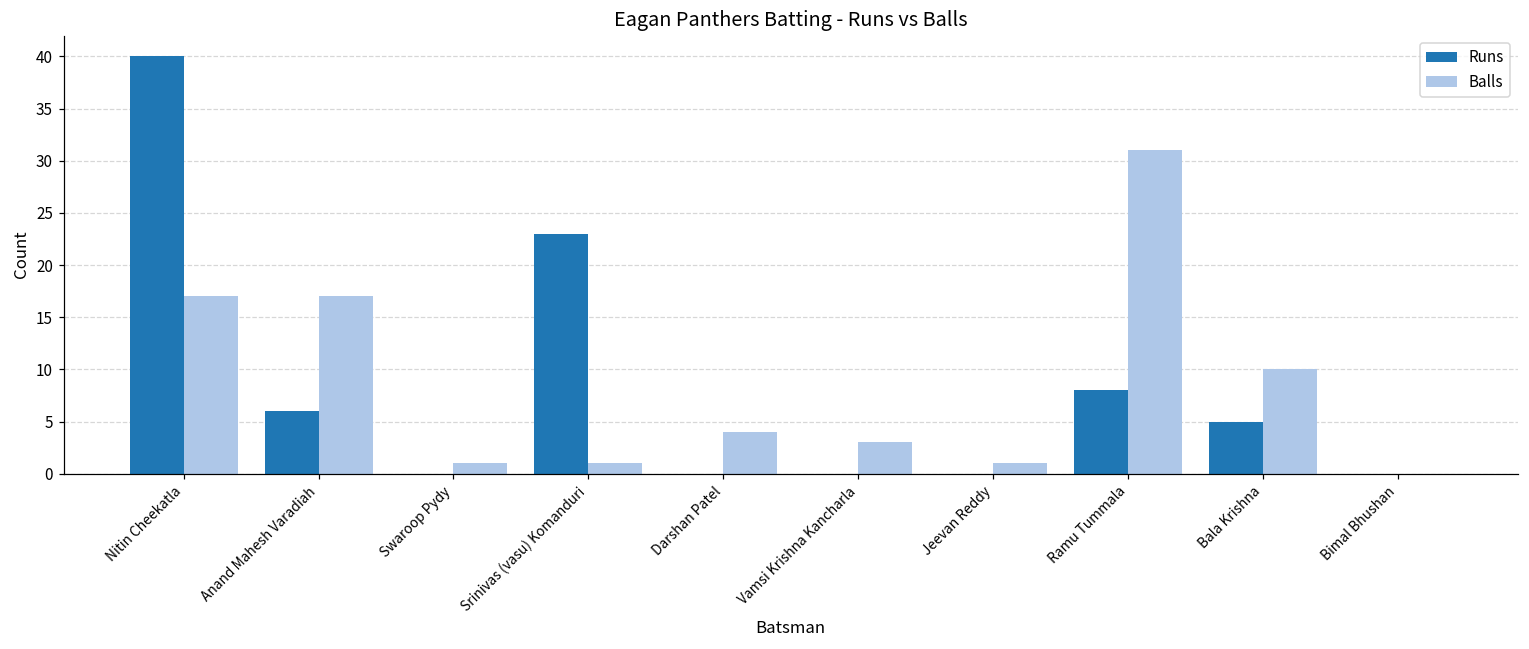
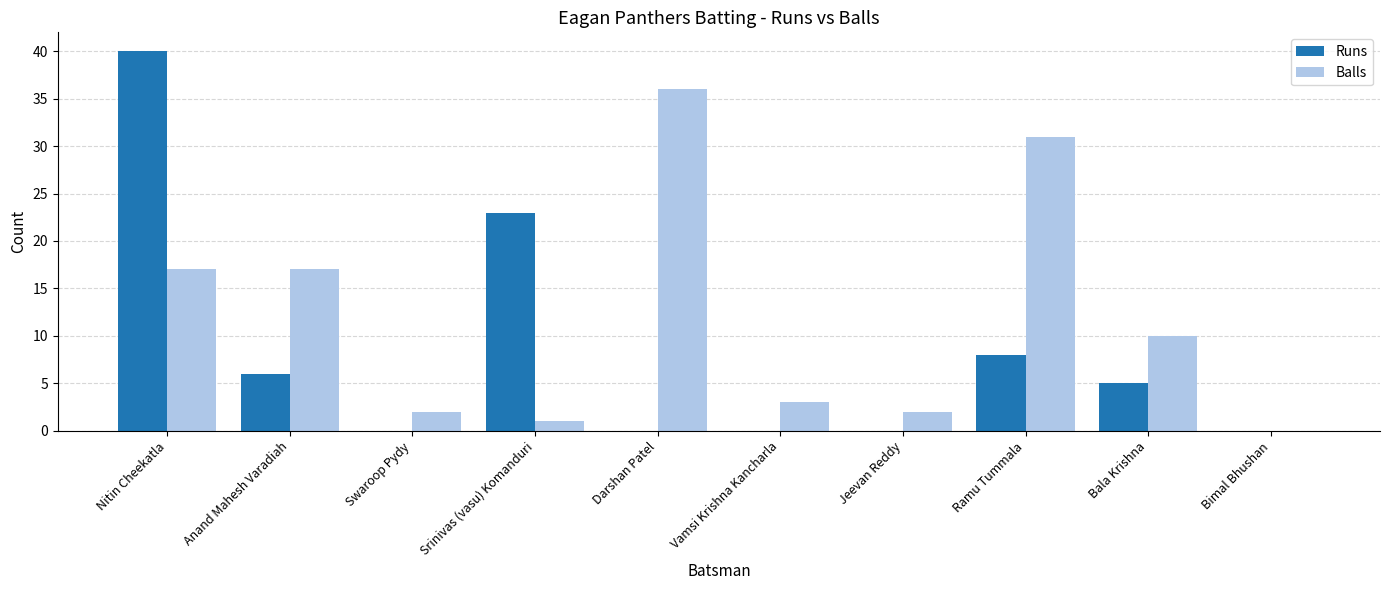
Balls, Swaroop Pydy: 1 -> 2
Balls, Darshan Patel: 4 -> 36
Balls, Jeevan Reddy: 1 -> 2
